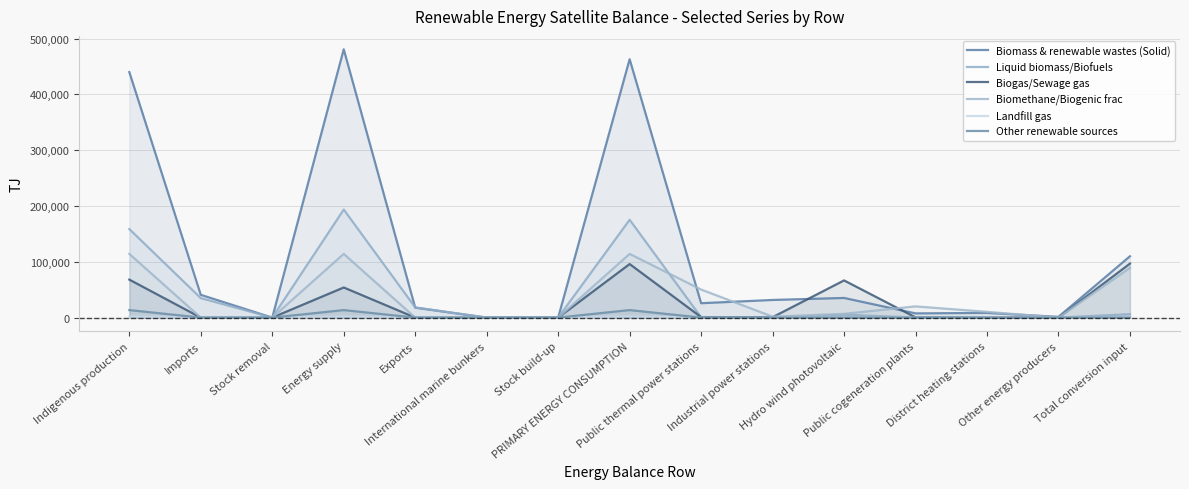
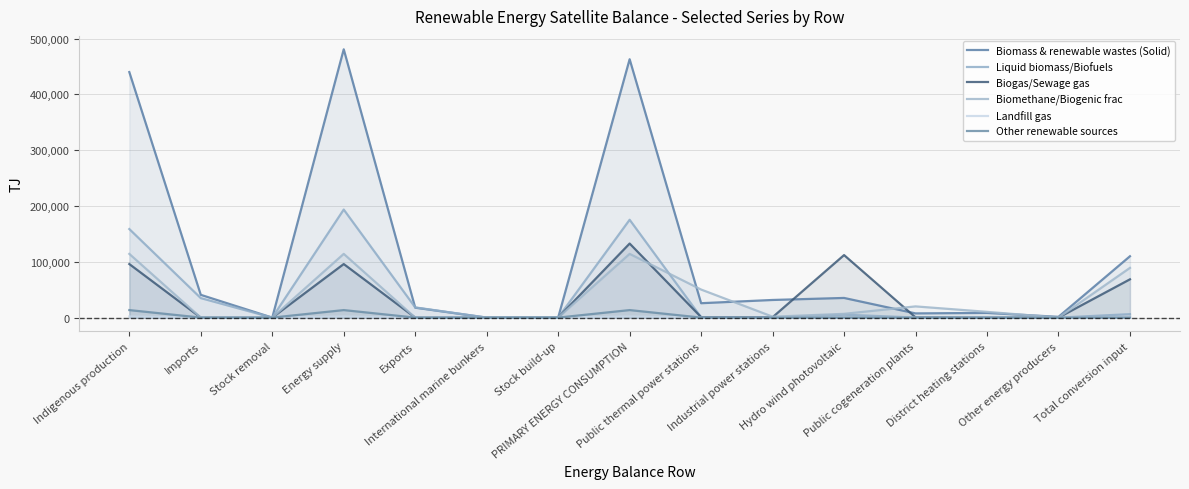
Biogas/Sewage gas, Indigenous production: 70,000 -> 100,000
Biogas/Sewage gas, Energy supply: 50,000 -> 100,000
Biogas/Sewage gas, PRIMARY ENERGY CONSUMPTION: 100,000 -> 130,000
Biogas/Sewage gas, Hydro wind photovoltaic: 70,000 -> 110,000
Biogas/Sewage gas, Total conversion input: 100,000 -> 70,000
